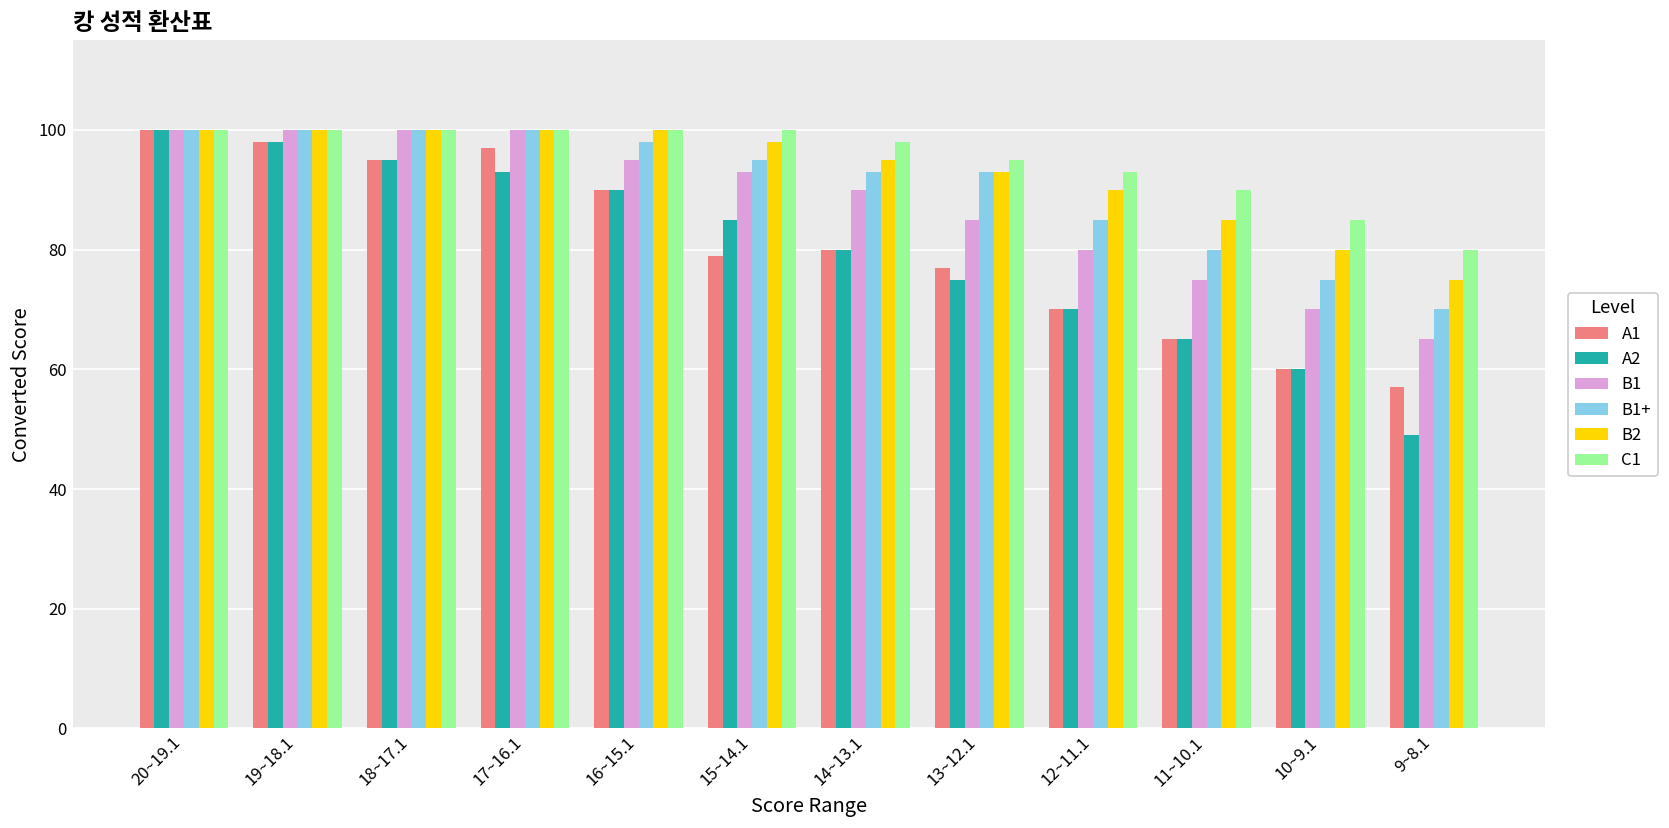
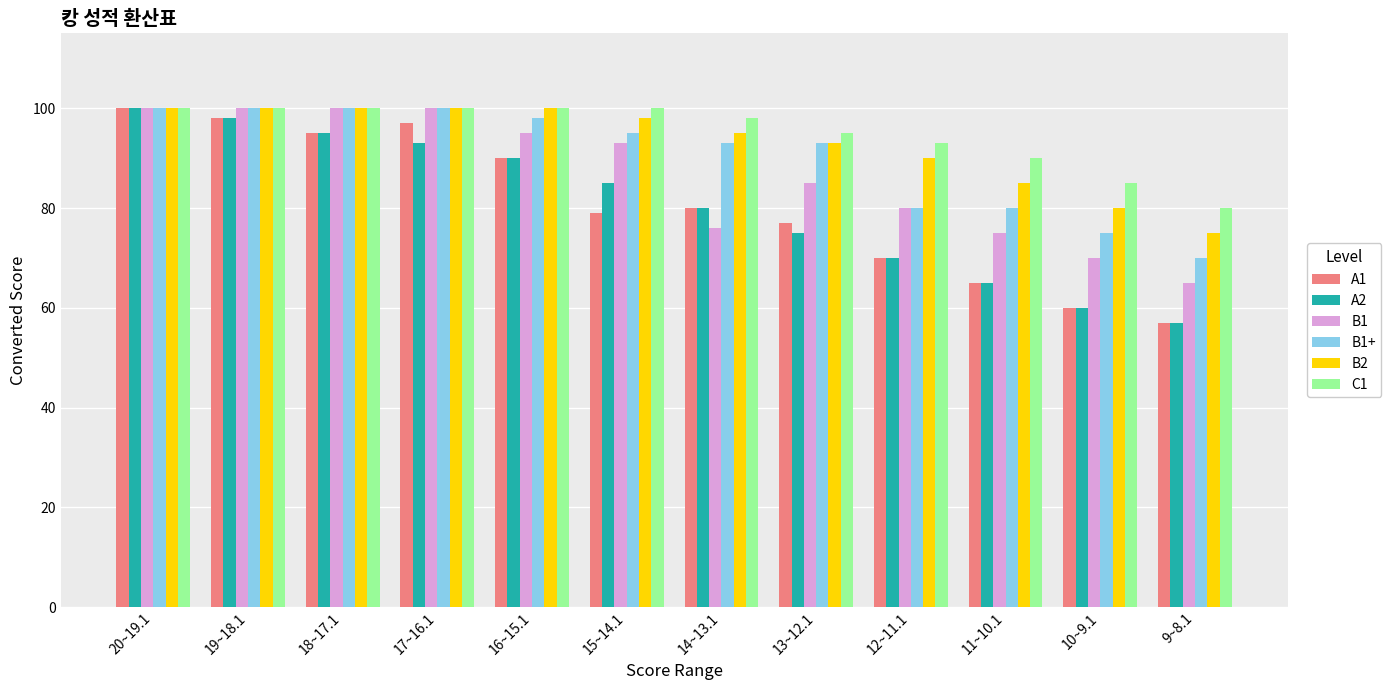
B1, 14~13.1: 90 -> 76
B1+, 12~11.1: 85 -> 80
A2, 9~8.1: 49 -> 57
